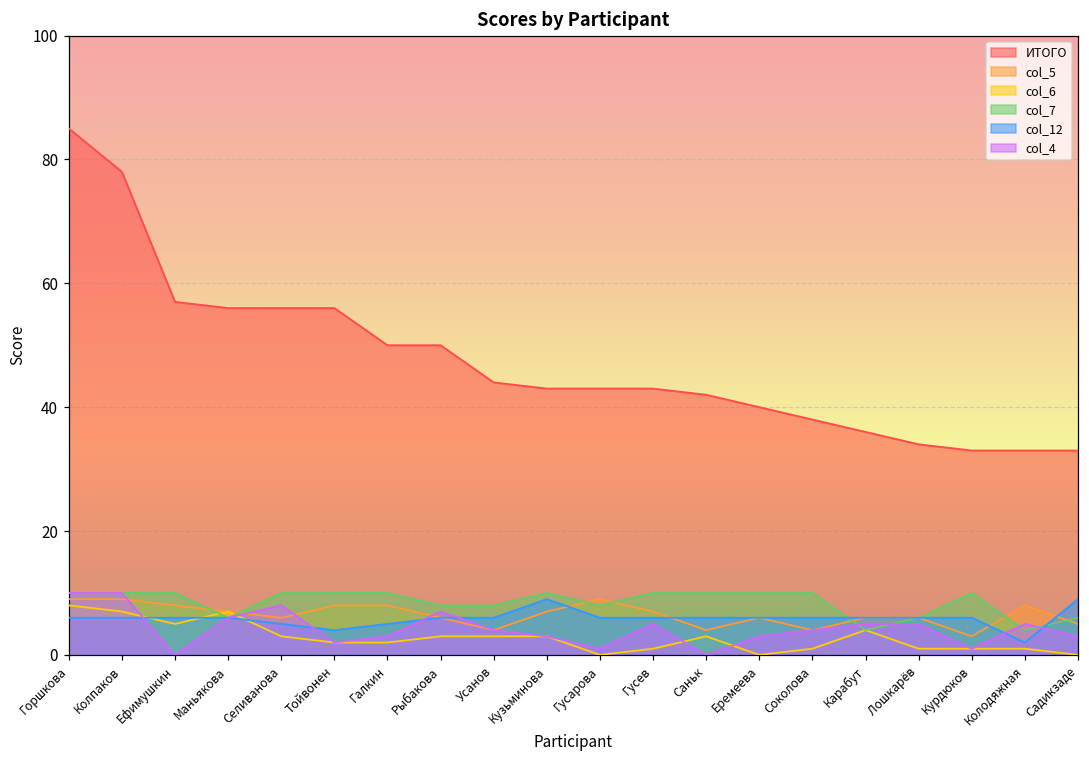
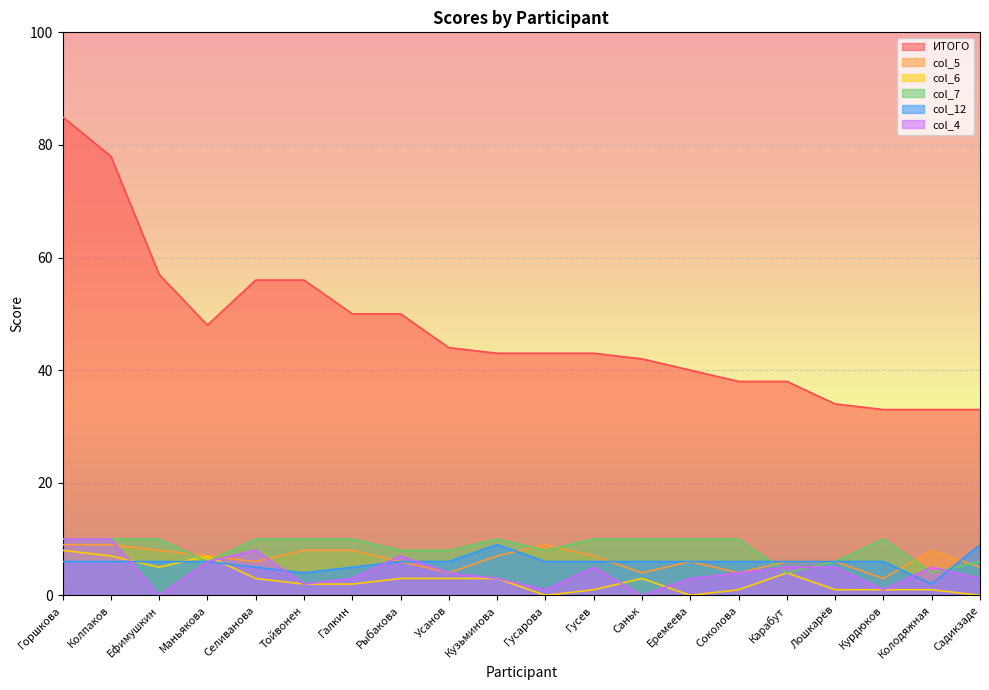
ИТОГО, Маньякова: 56 -> 48
ИТОГО, Карабут: 36 -> 38
